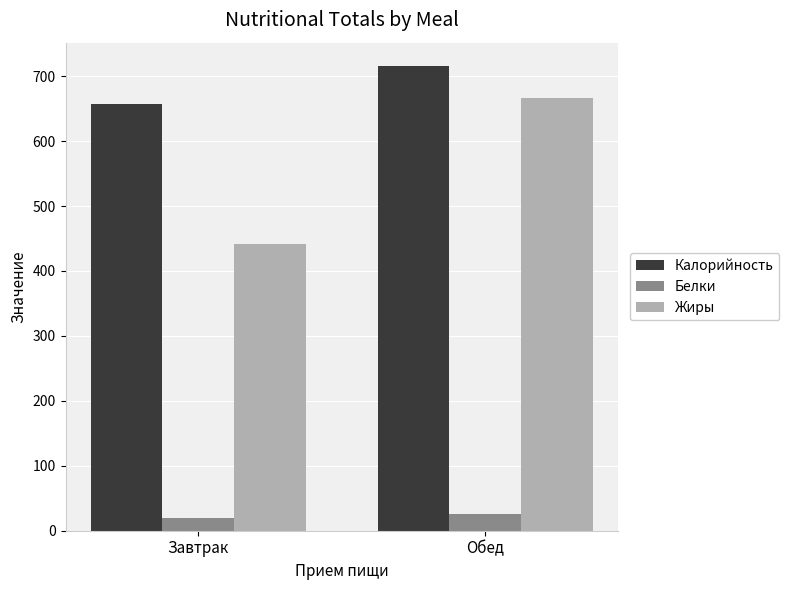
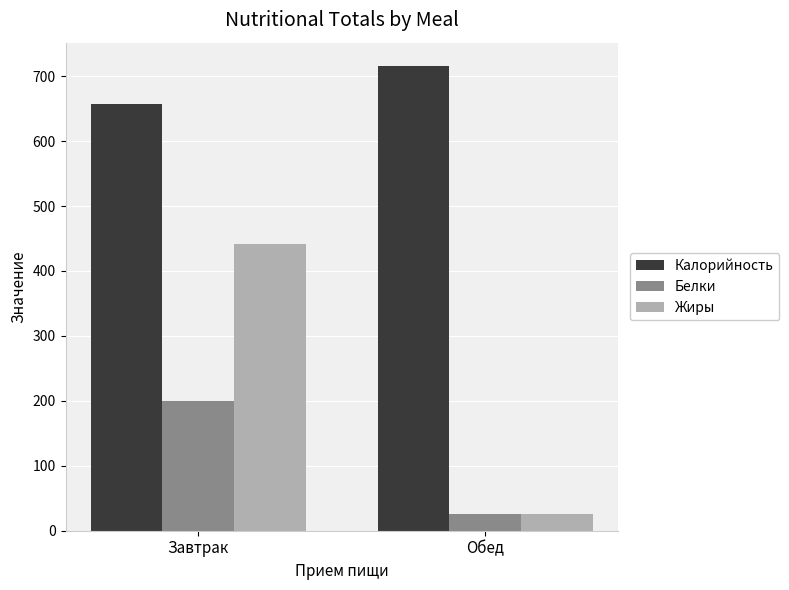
Белки, Завтрак: 20 -> 200
Жиры, Обед: 670 -> 30
